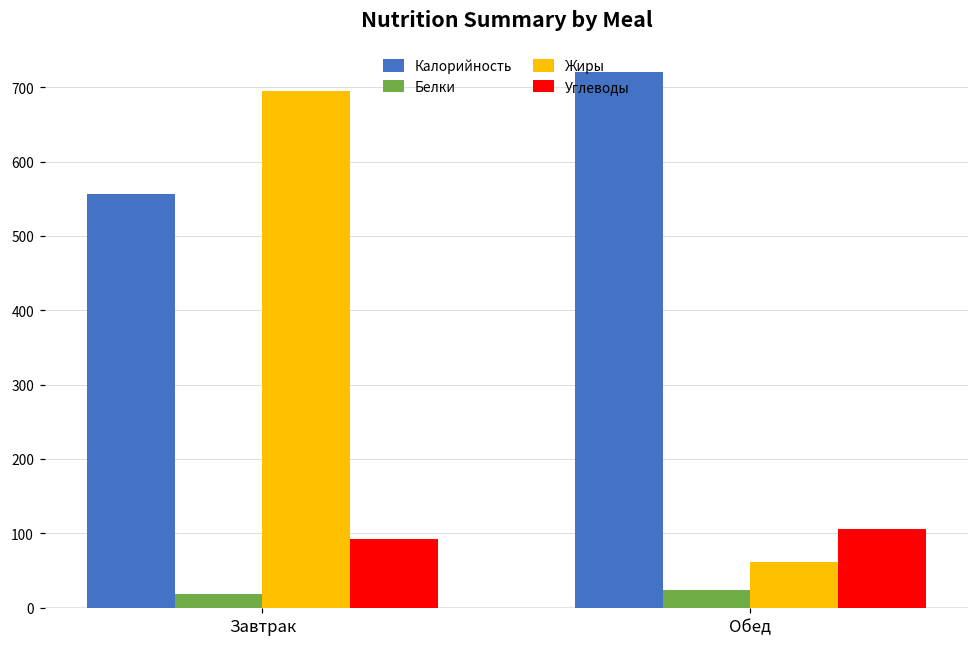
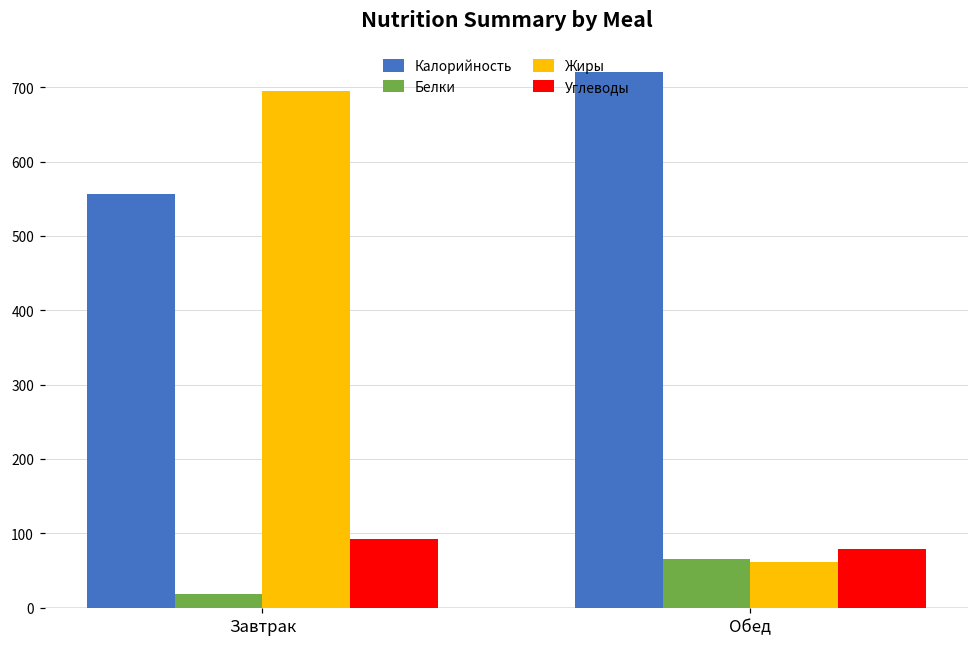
Белки, Обед: 20 -> 70
Углеводы, Обед: 110 -> 80
